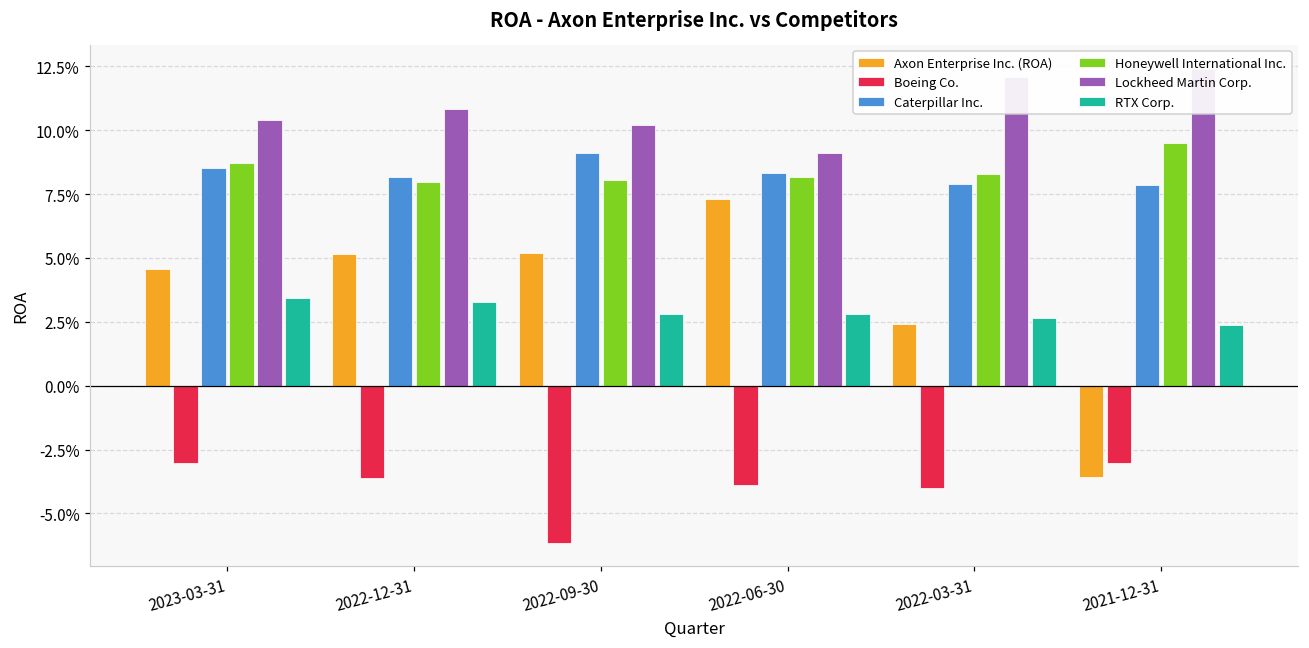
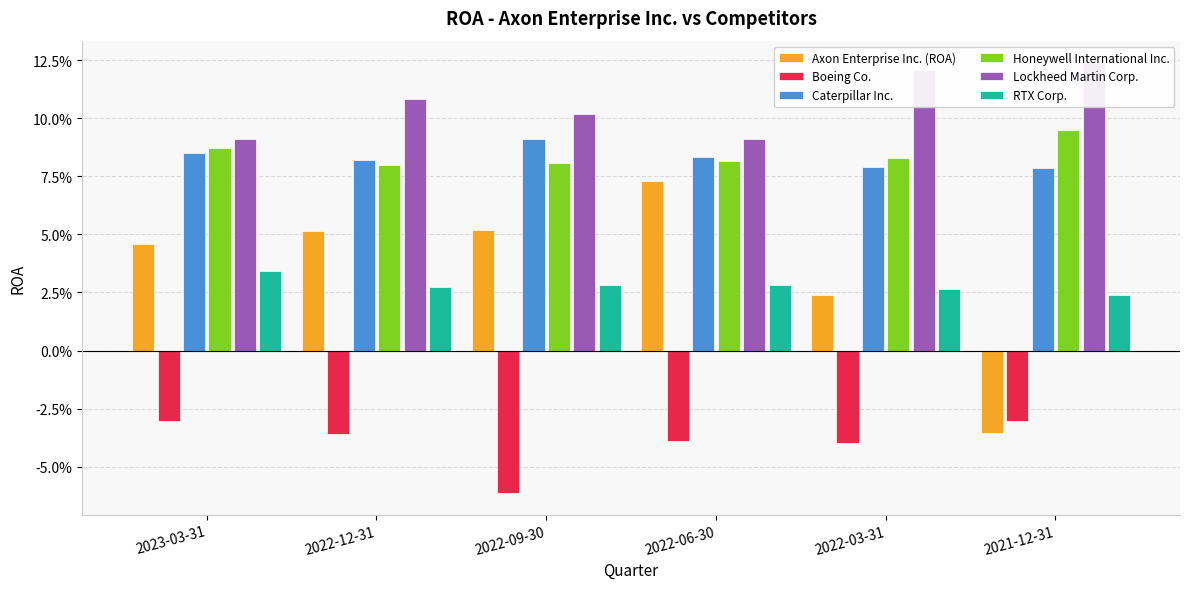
Lockheed Martin Corp., 2023-03-31: 10.4% -> 9.1%
RTX Corp., 2022-12-31: 3.3% -> 2.7%
